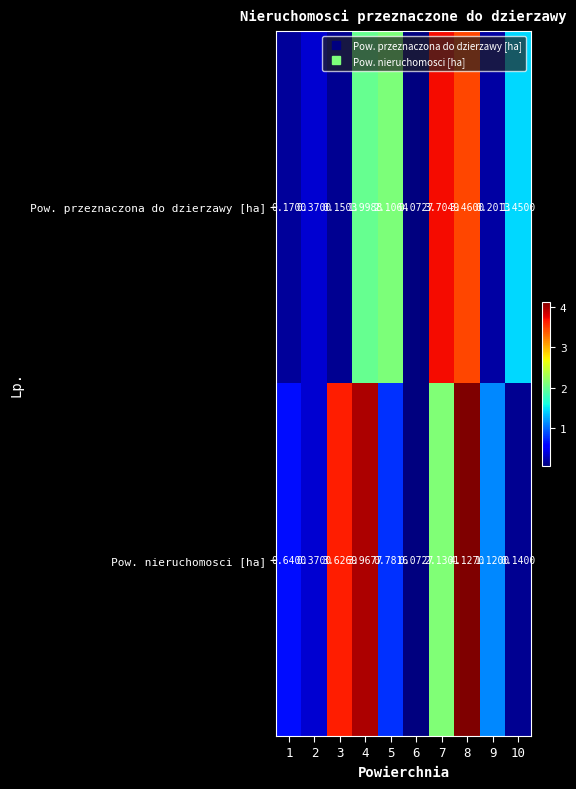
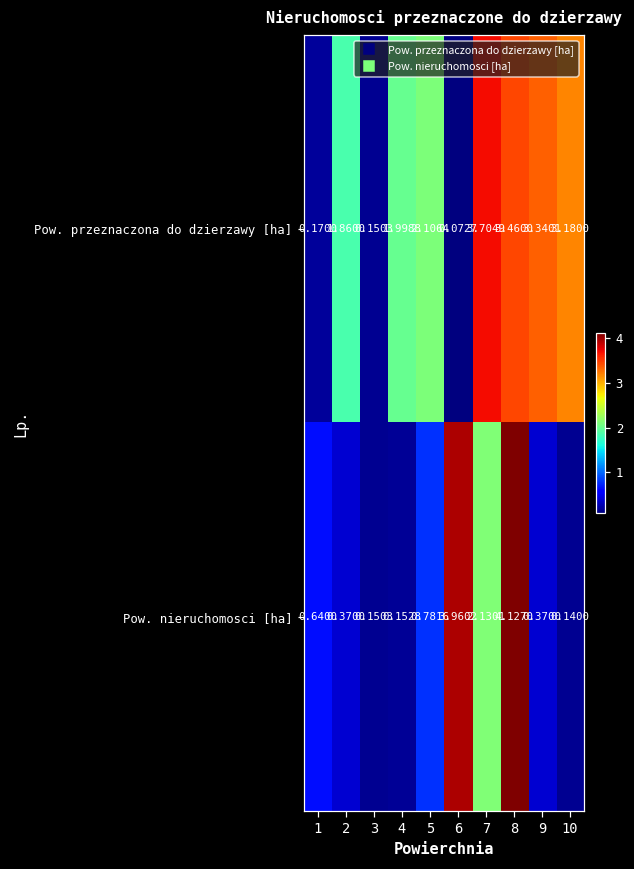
Pow. przeznaczona do dzierzawy [ha], 2: 0.3700 -> 1.8600
Pow. przeznaczona do dzierzawy [ha], 9: 0.2013 -> 3.3401
Pow. przeznaczona do dzierzawy [ha], 10: 1.4500 -> 3.1800
Pow. nieruchomosci [ha], 3: 3.6269 -> 0.1503
Pow. nieruchomosci [ha], 4: 3.9677 -> 0.1528
Pow. nieruchomosci [ha], 6: 0.0727 -> 3.9602
Pow. nieruchomosci [ha], 9: 1.1200 -> 0.3700
